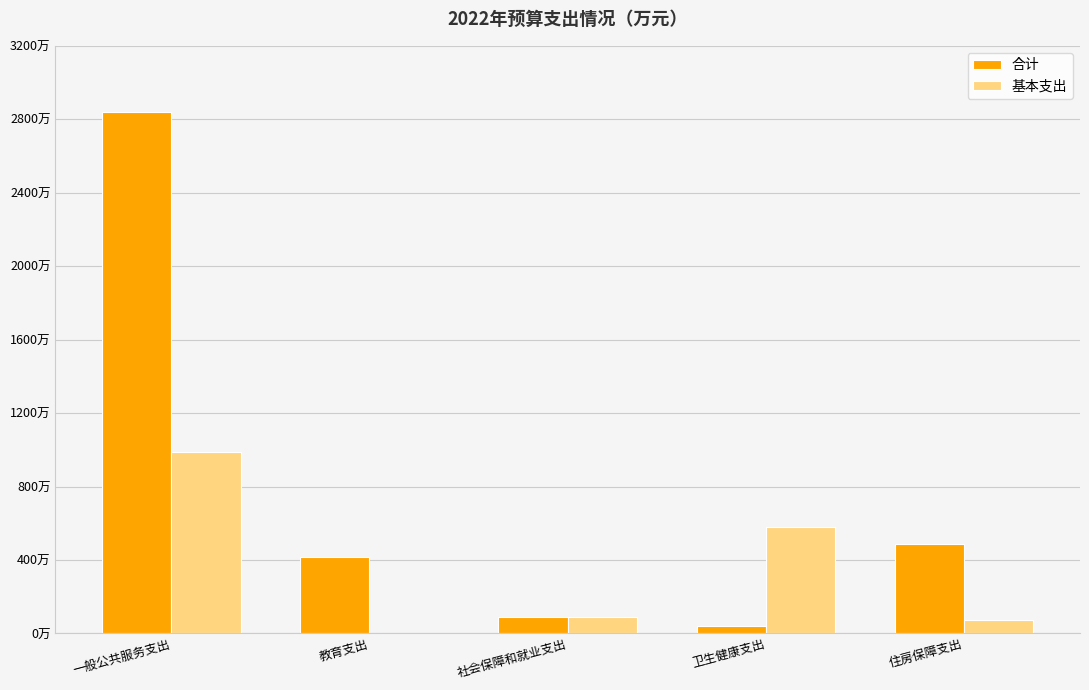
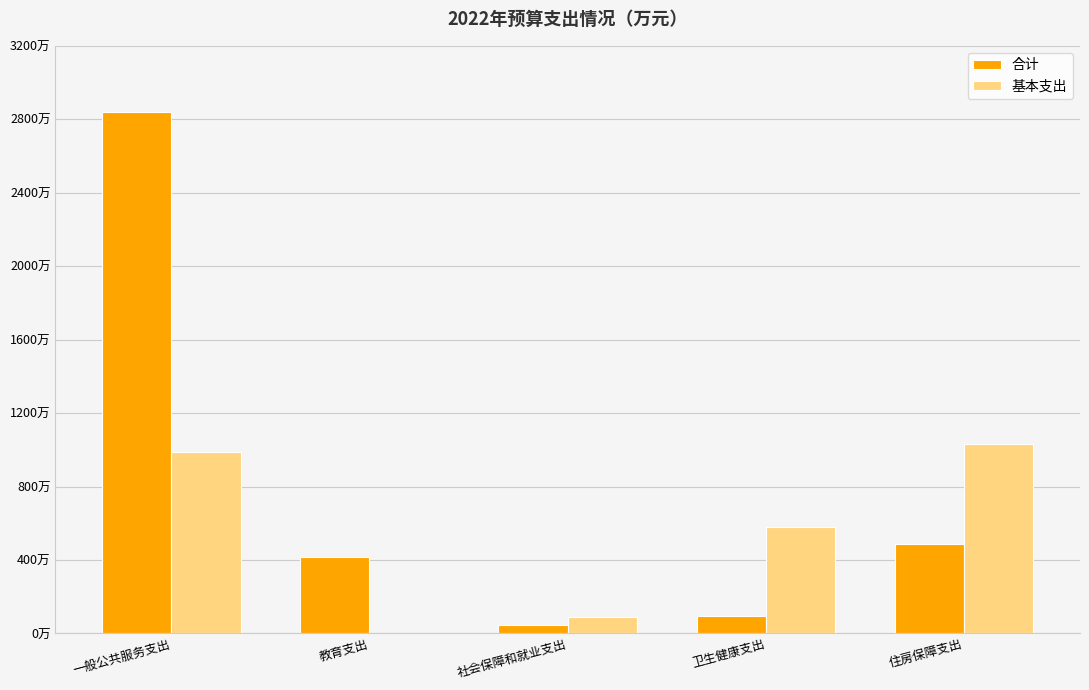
合计, 社会保障和就业支出: 90万 -> 50万
合计, 卫生健康支出: 40万 -> 90万
基本支出, 住房保障支出: 70万 -> 1030万
